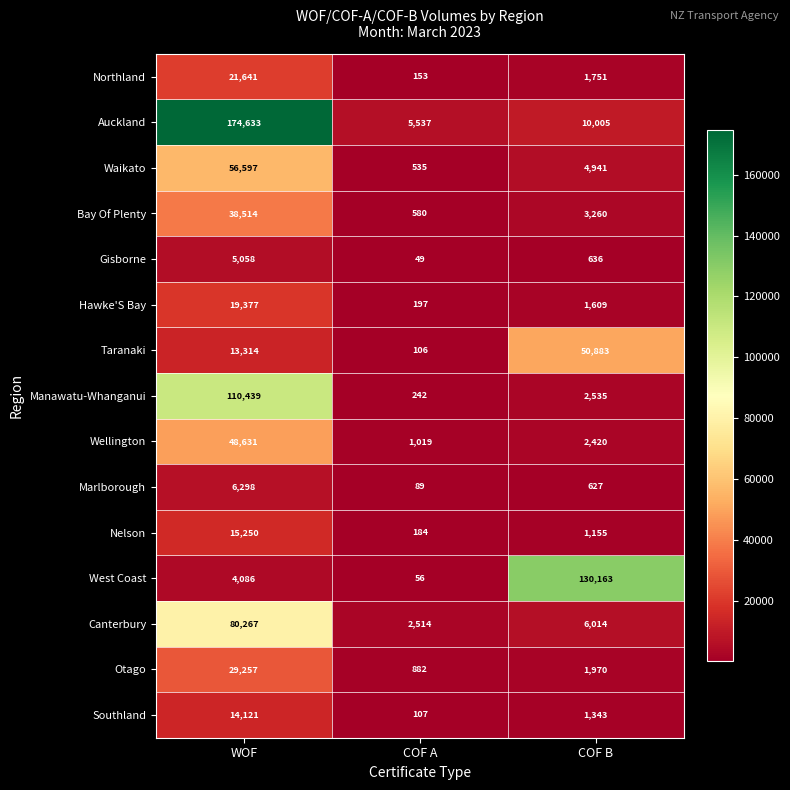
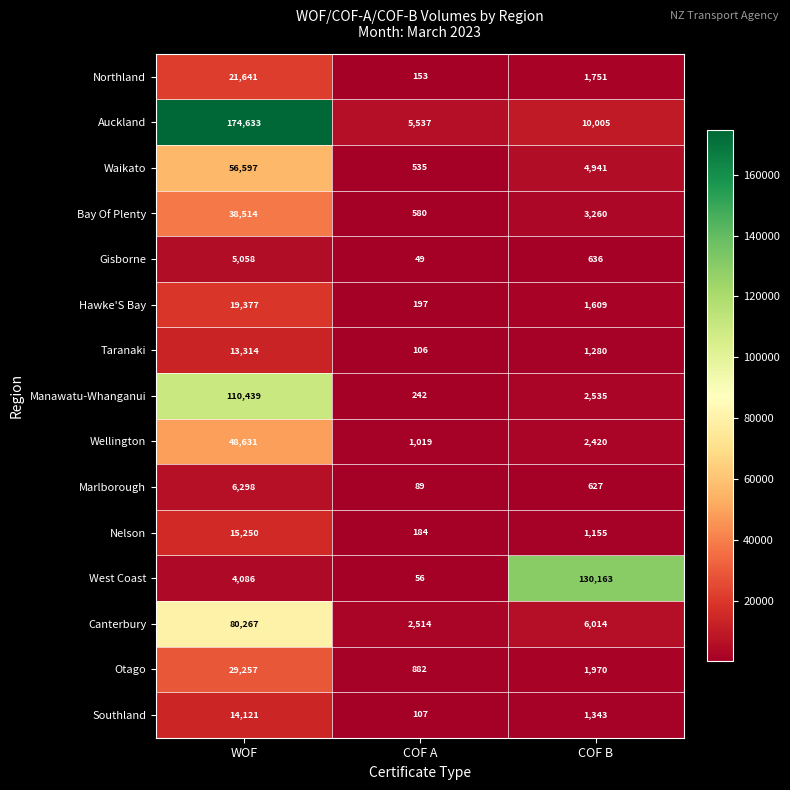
Taranaki, COF B: 50,883 -> 1,280
